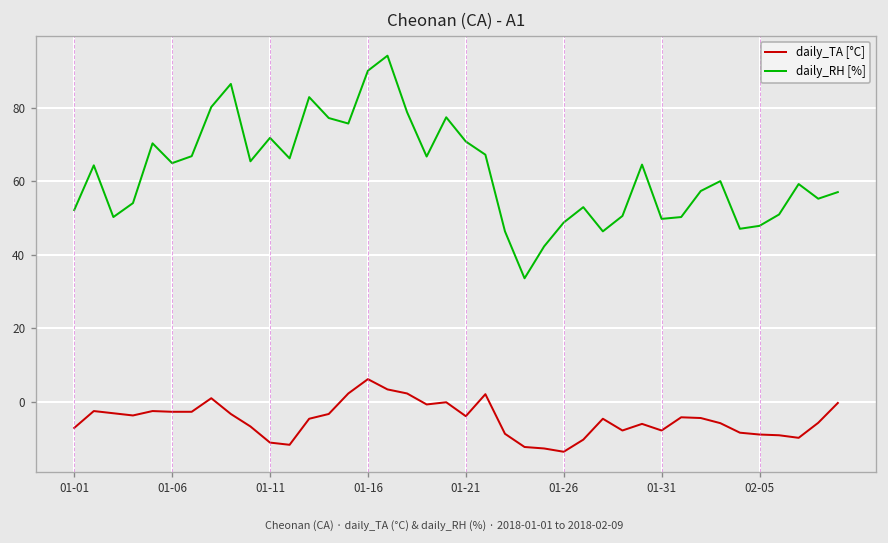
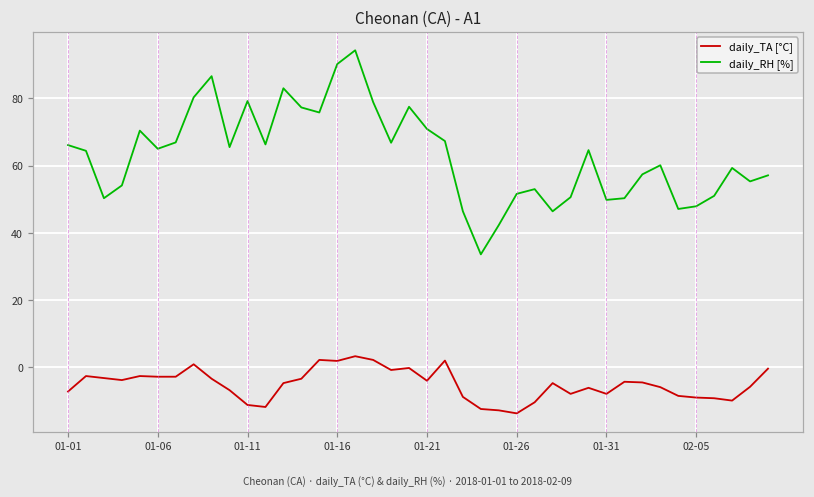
daily_RH [%], 01-01: 52 -> 66
daily_RH [%], 01-11: 72 -> 79
daily_TA [°C], 01-16: 6 -> 2
daily_RH [%], 01-26: 49 -> 52
